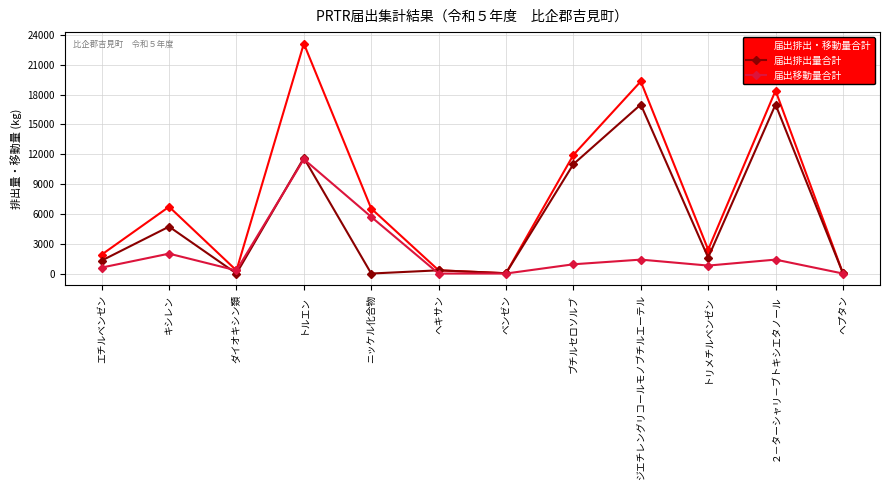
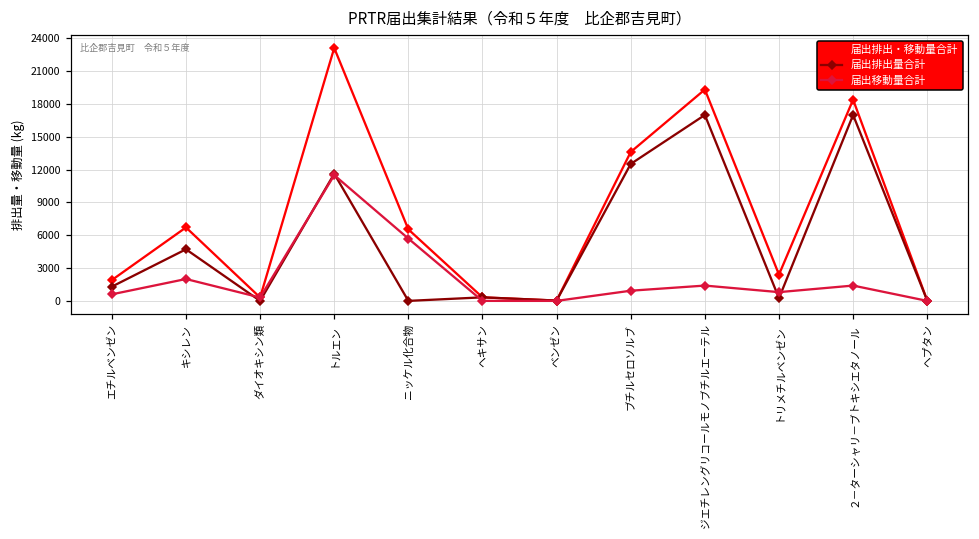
届出排出・移動量合計, ブチルセロソルブ: 12000 -> 14000
届出排出量合計, ブチルセロソルブ: 11000 -> 13000
届出排出量合計, トリメチルベンゼン: 2000 -> 0
